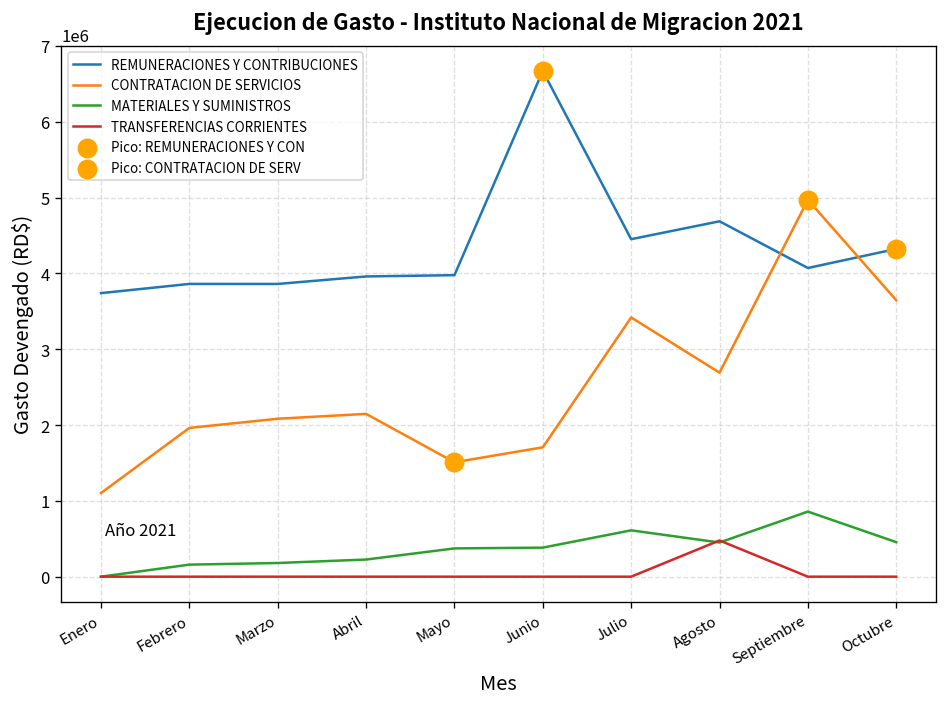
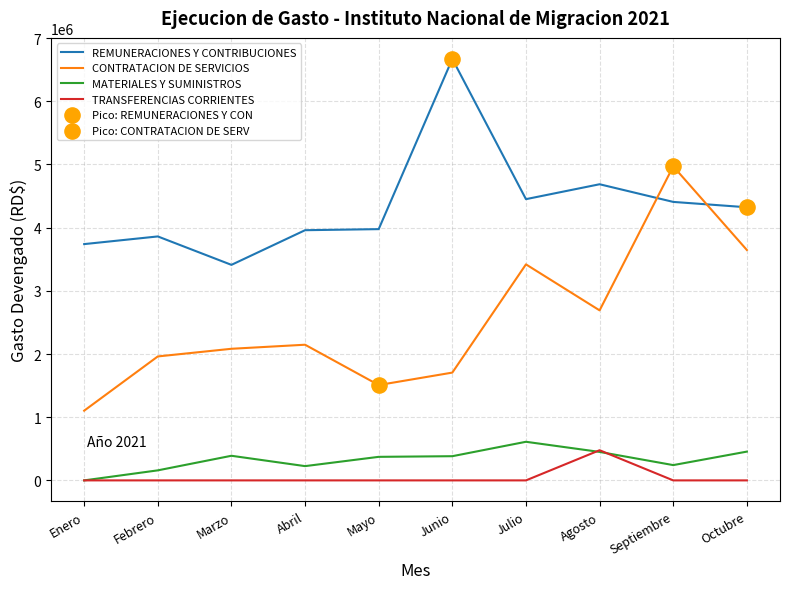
REMUNERACIONES Y CONTRIBUCIONES, Marzo: 3900000 -> 3400000
MATERIALES Y SUMINISTROS, Marzo: 200000 -> 400000
REMUNERACIONES Y CONTRIBUCIONES, Septiembre: 4100000 -> 4400000
MATERIALES Y SUMINISTROS, Septiembre: 900000 -> 200000
